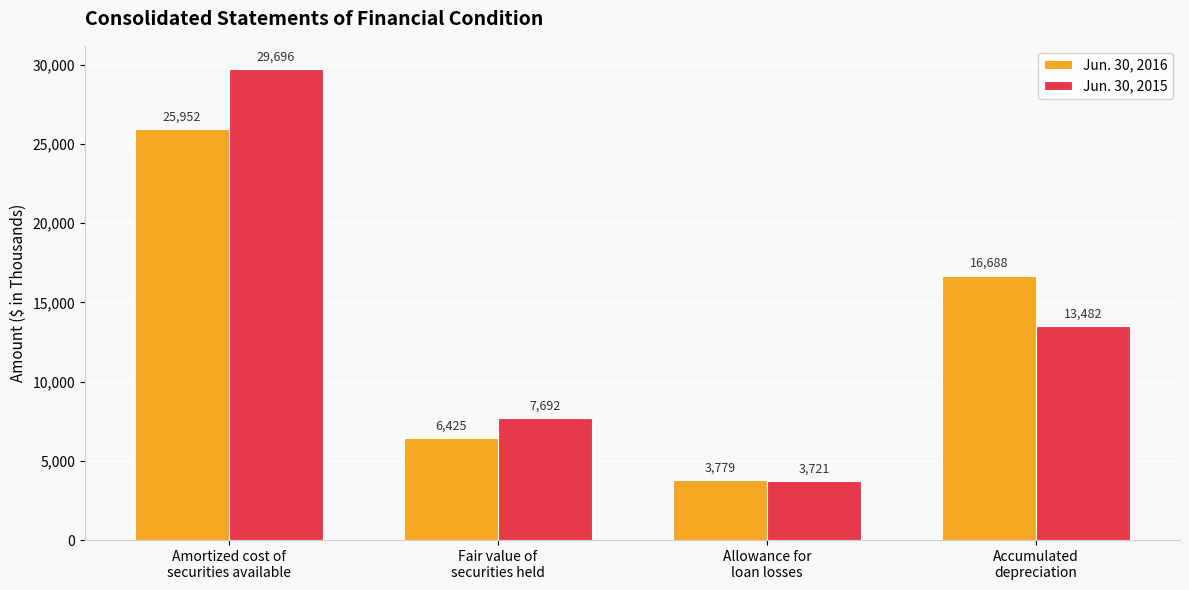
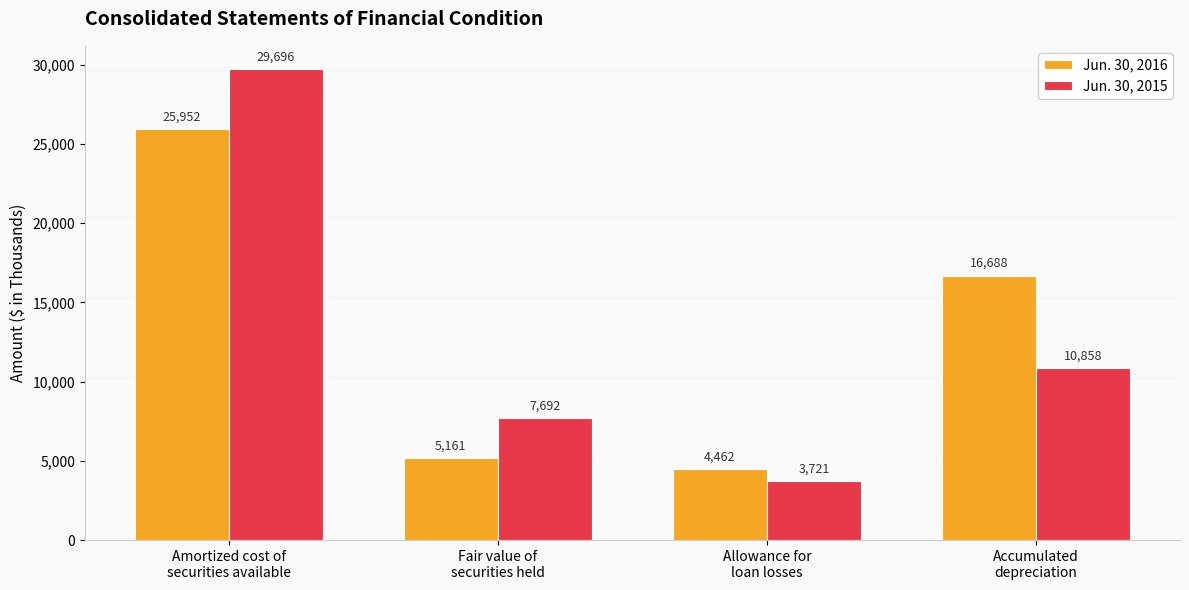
Jun. 30, 2016, Fair value of securities held: 6,425 -> 5,161
Jun. 30, 2016, Allowance for loan losses: 3,779 -> 4,462
Jun. 30, 2015, Accumulated depreciation: 13,482 -> 10,858
